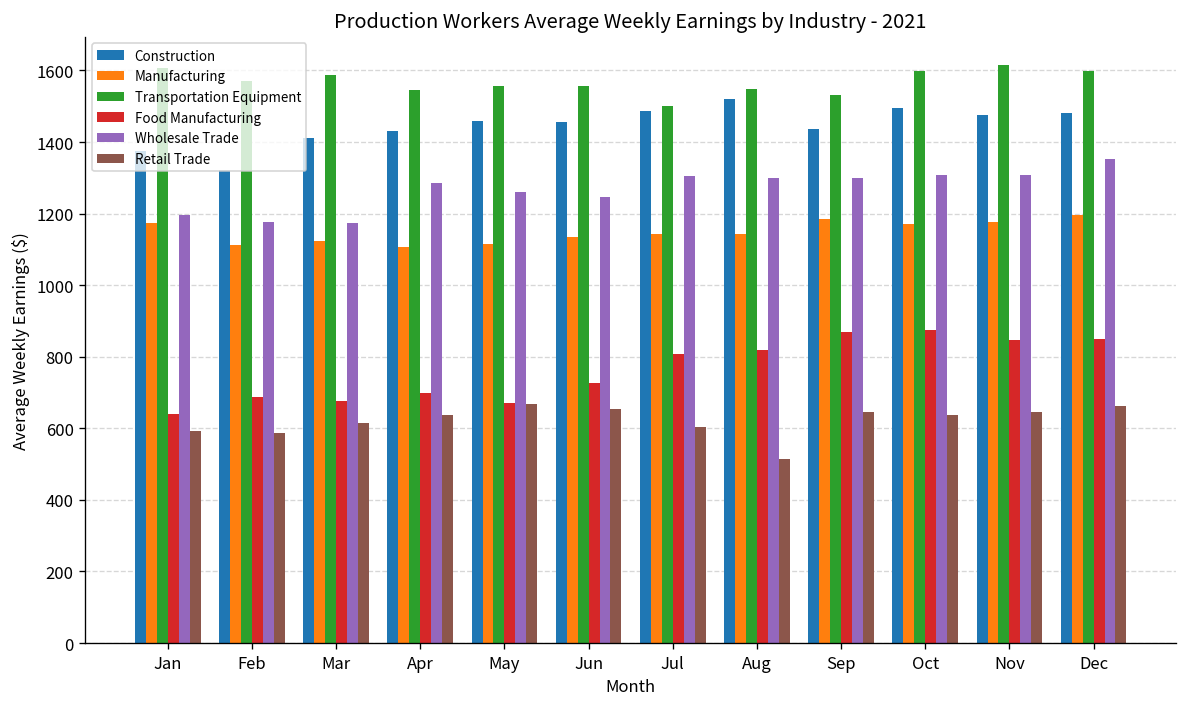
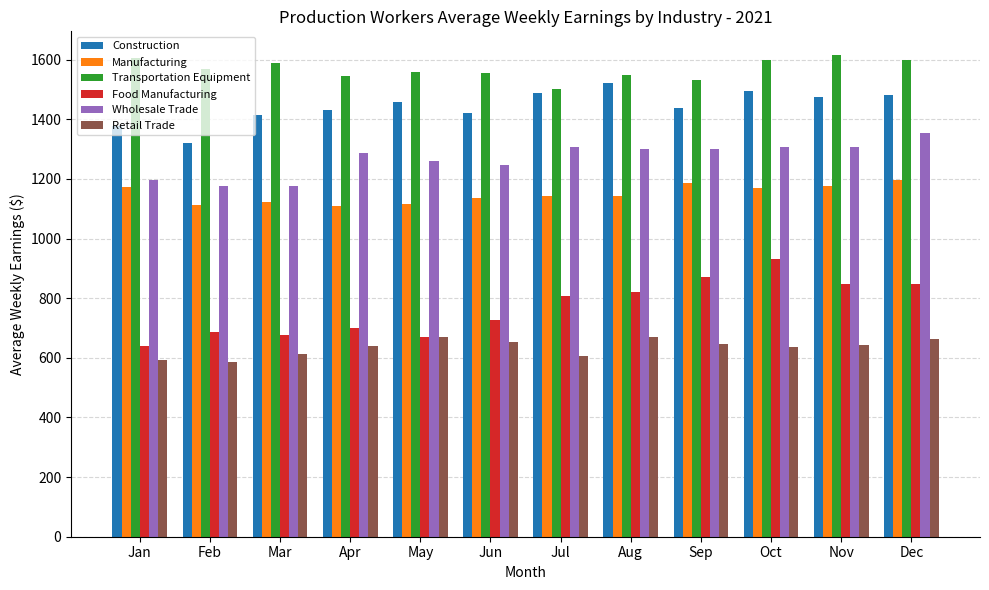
Construction, Jun: 1460 -> 1420
Retail Trade, Aug: 510 -> 670
Food Manufacturing, Oct: 870 -> 930
